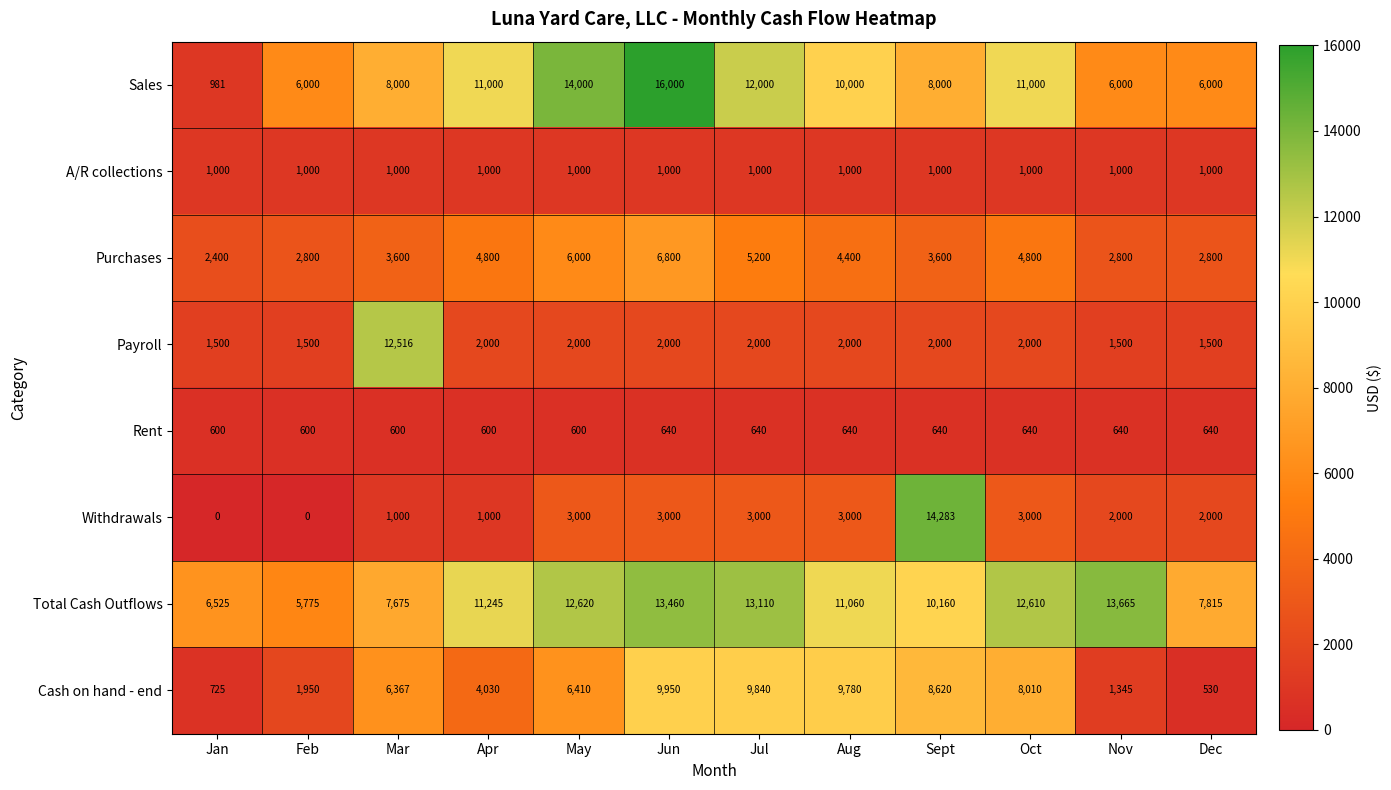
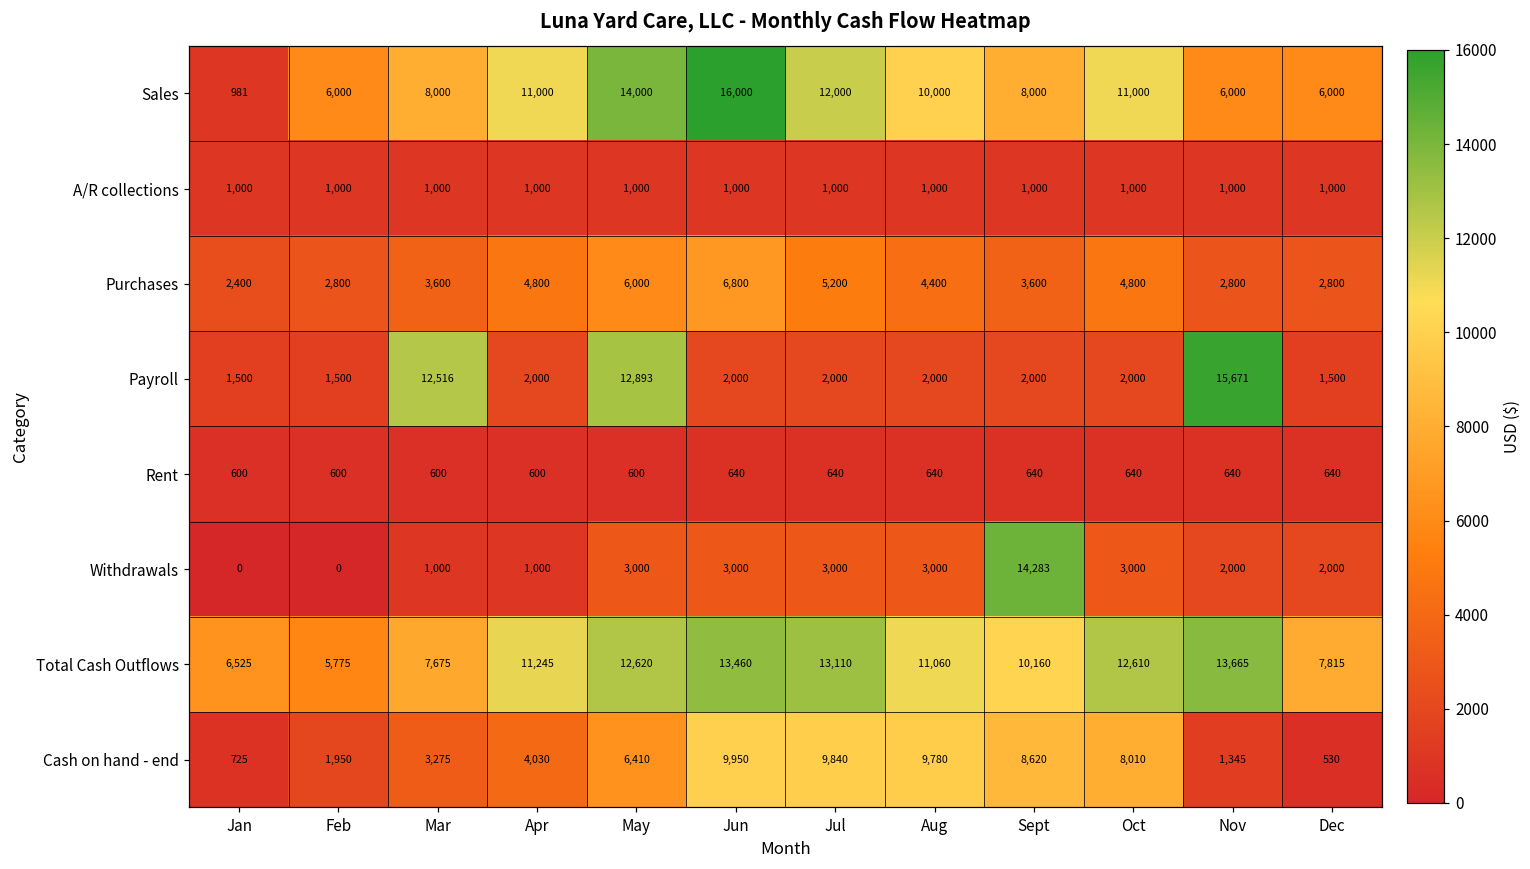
Payroll, May: 2,000 -> 12,893
Payroll, Nov: 1,500 -> 15,671
Cash on hand - end, Mar: 6,367 -> 3,275
